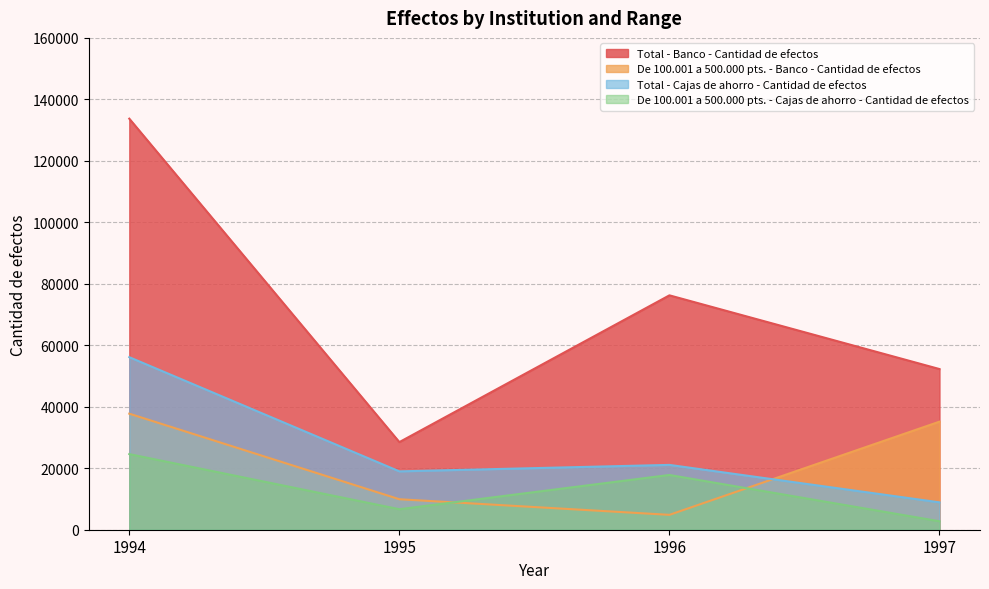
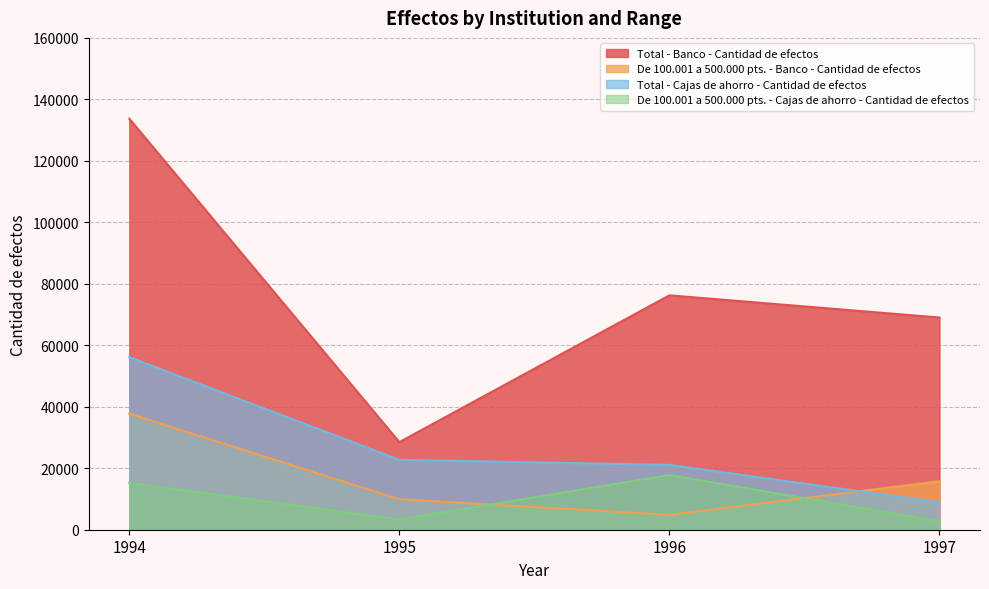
De 100.001 a 500.000 pts. - Cajas de ahorro - Cantidad de efectos, 1994: 25000 -> 15000
Total - Cajas de ahorro - Cantidad de efectos, 1995: 19000 -> 23000
De 100.001 a 500.000 pts. - Cajas de ahorro - Cantidad de efectos, 1995: 7000 -> 3000
Total - Banco - Cantidad de efectos, 1997: 52000 -> 69000
De 100.001 a 500.000 pts. - Banco - Cantidad de efectos, 1997: 35000 -> 16000
